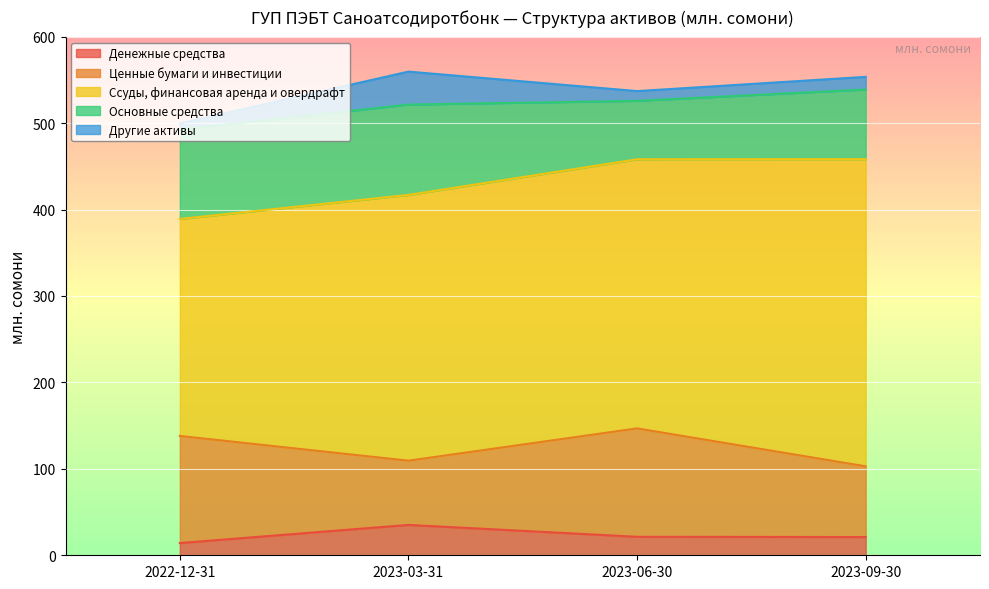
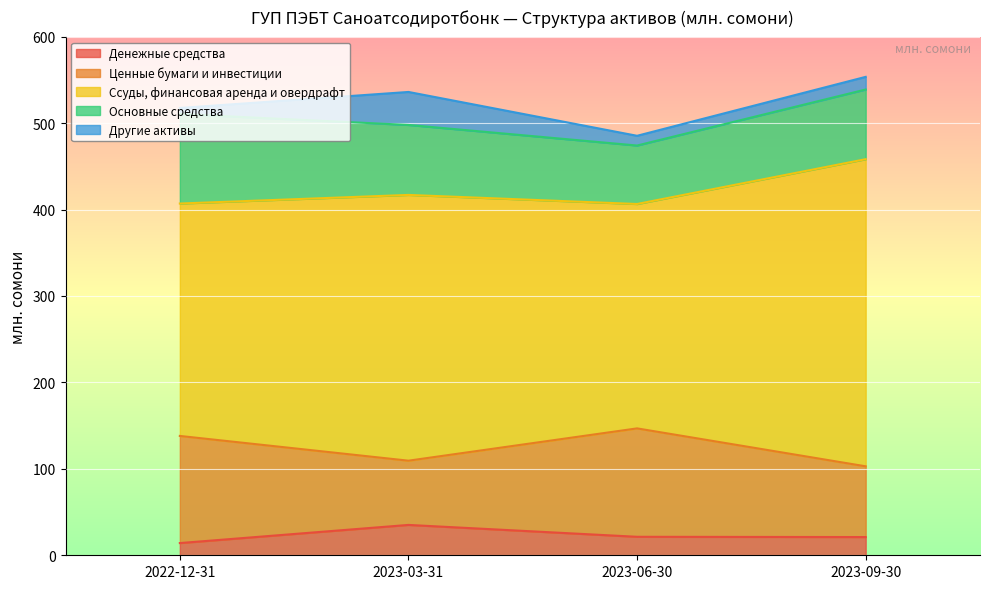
Ссуды, финансовая аренда и овердрафт, 2022-12-31: 250 -> 270
Основные средства, 2023-03-31: 100 -> 80
Ссуды, финансовая аренда и овердрафт, 2023-06-30: 310 -> 260
